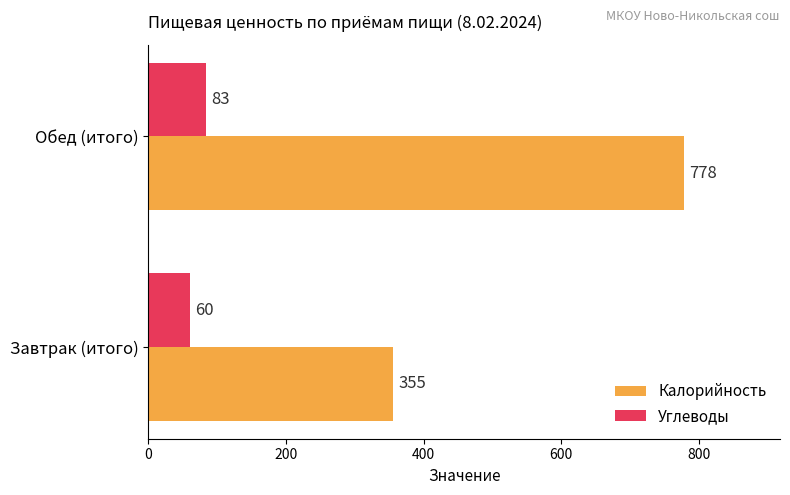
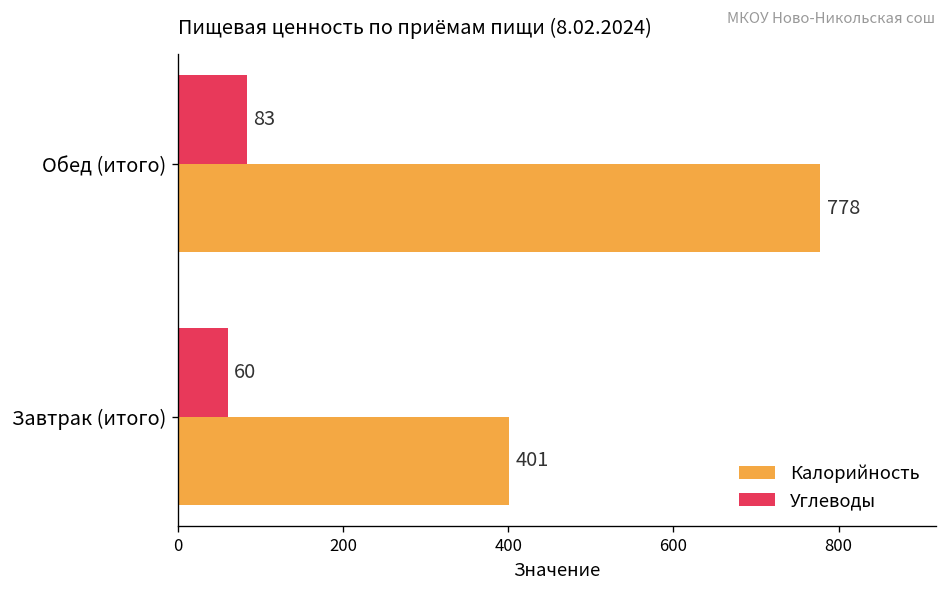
Калорийность, Завтрак (итого): 355 -> 401
